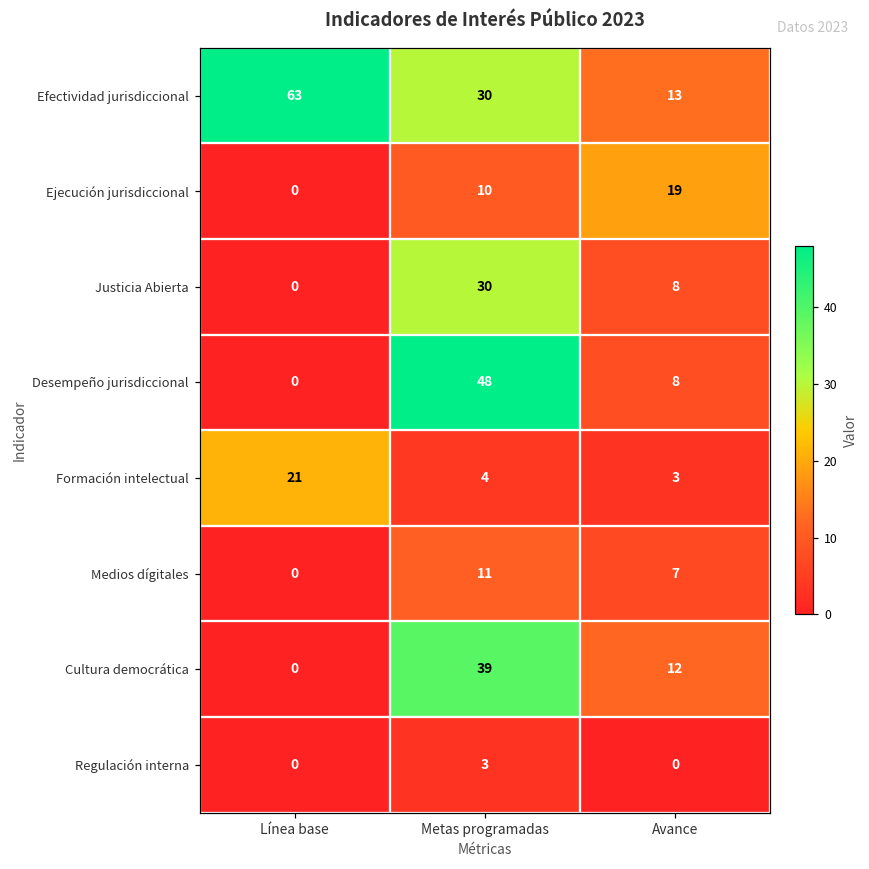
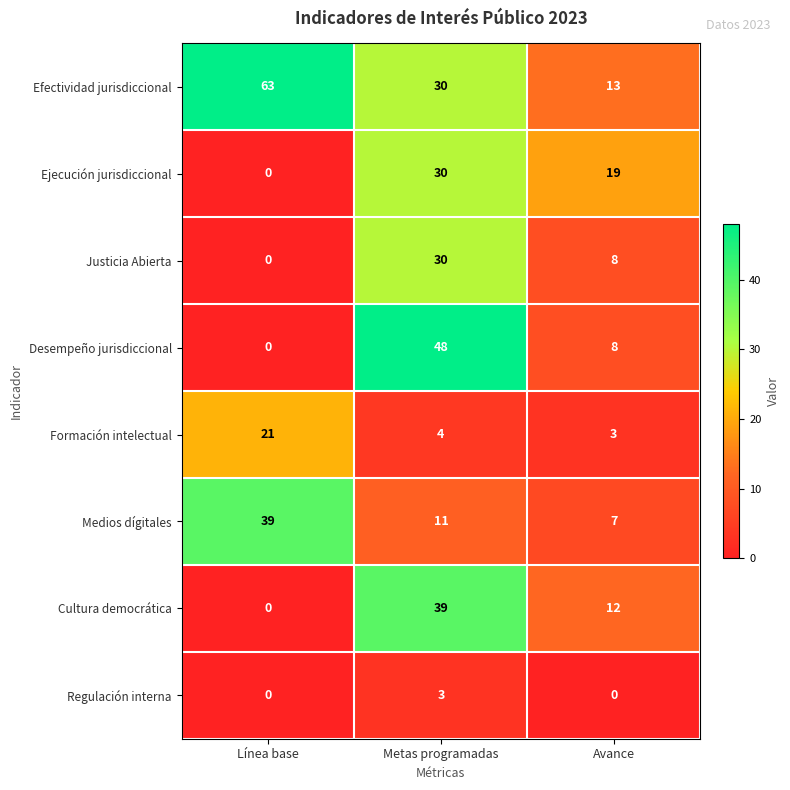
Ejecución jurisdiccional, Metas programadas: 10 -> 30
Medios dígitales, Línea base: 0 -> 39
